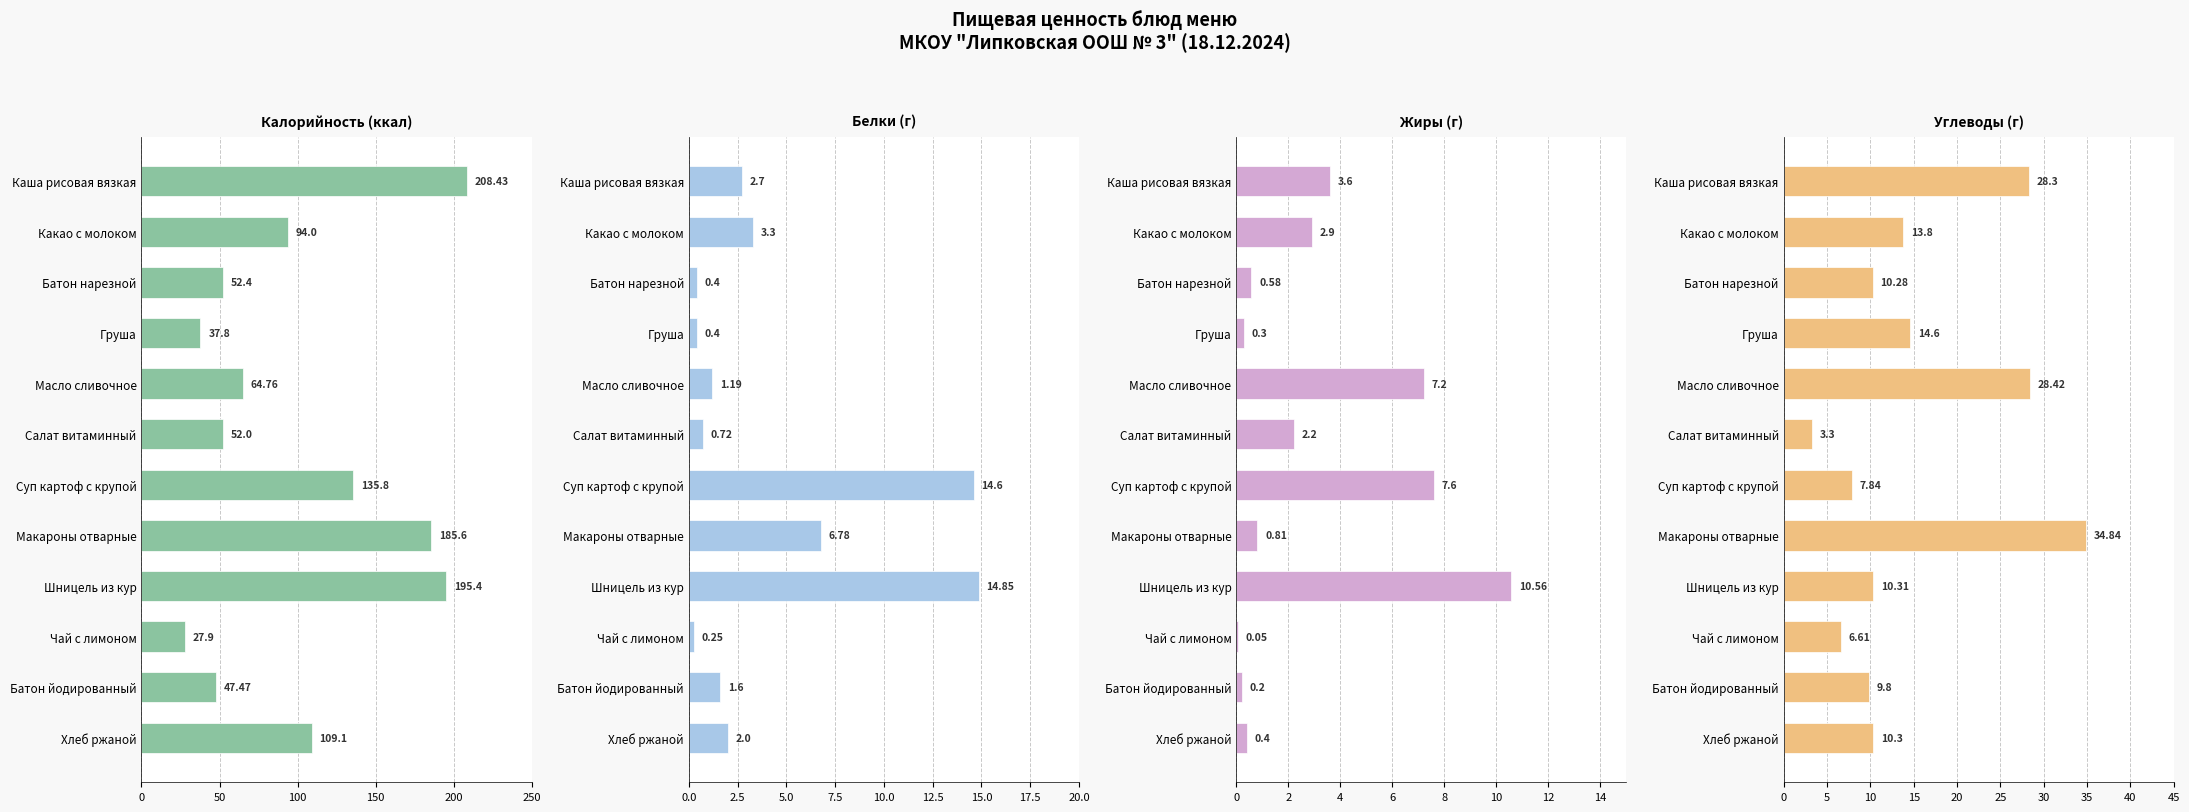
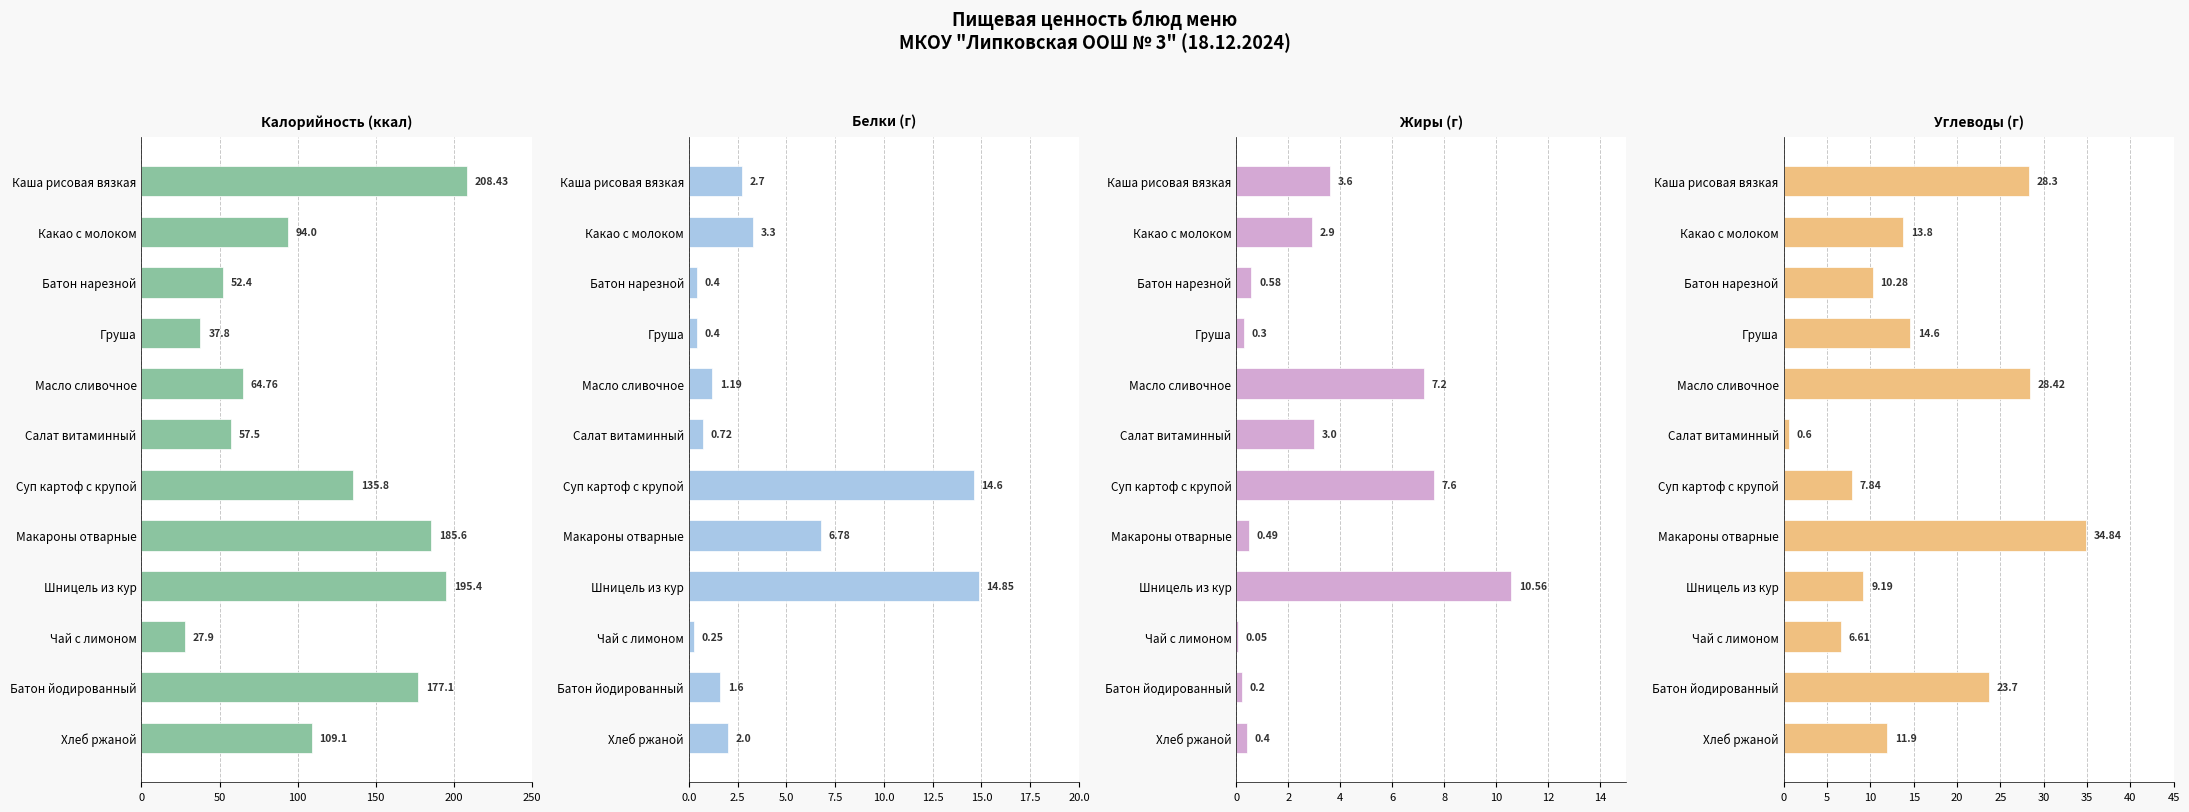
Калорийность (ккал), Салат витаминный: 52.0 -> 57.5
Калорийность (ккал), Батон йодированный: 47.47 -> 177.1
Жиры (г), Салат витаминный: 2.2 -> 3.0
Жиры (г), Макароны отварные: 0.81 -> 0.49
Углеводы (г), Салат витаминный: 3.3 -> 0.6
Углеводы (г), Шницель из кур: 10.31 -> 9.19
Углеводы (г), Батон йодированный: 9.8 -> 23.7
Углеводы (г), Хлеб ржаной: 10.3 -> 11.9
